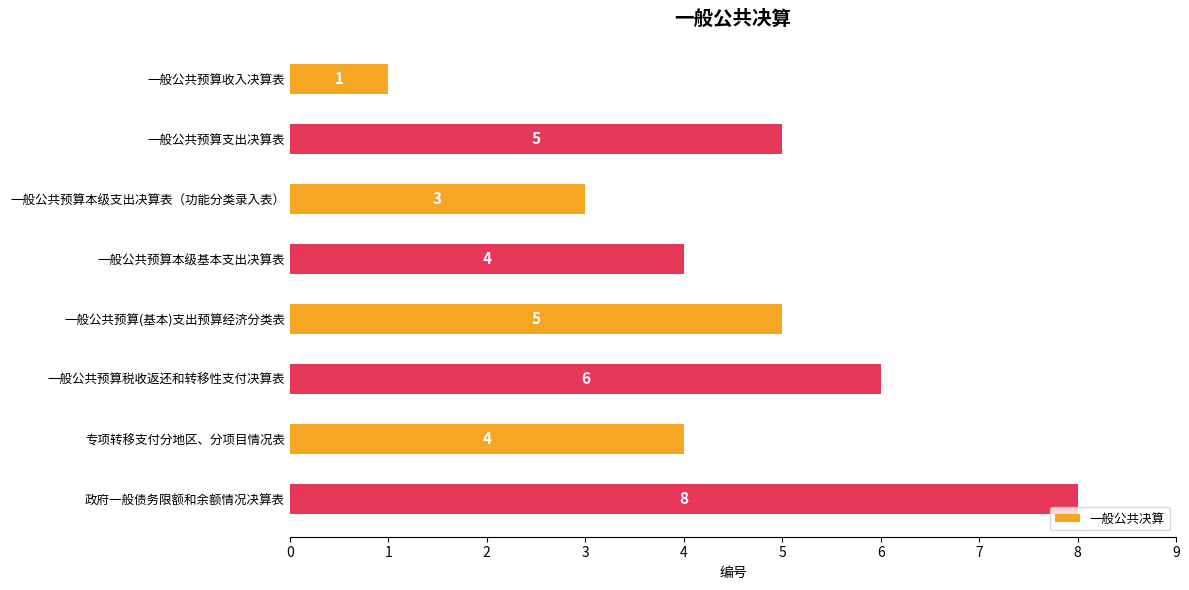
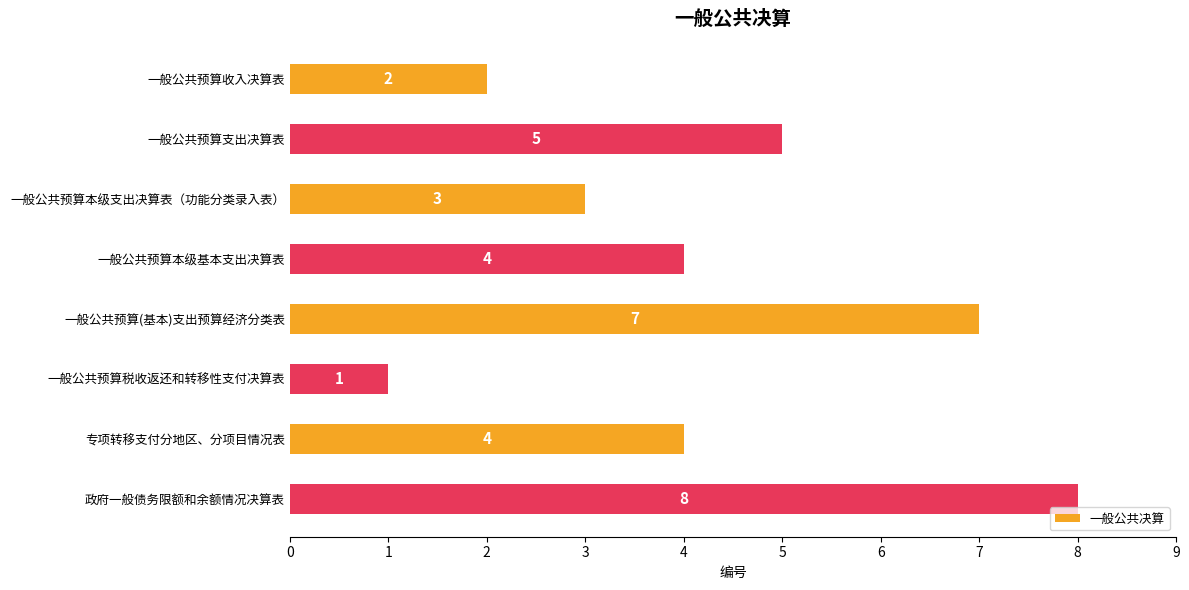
一般公共预算收入决算表: 1 -> 2
一般公共预算(基本)支出预算经济分类表: 5 -> 7
一般公共预算税收返还和转移性支付决算表: 6 -> 1
